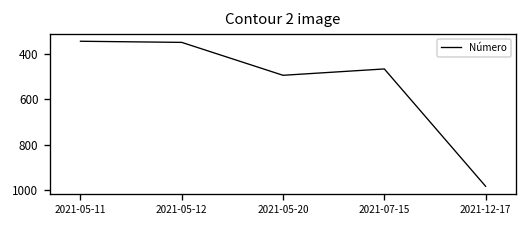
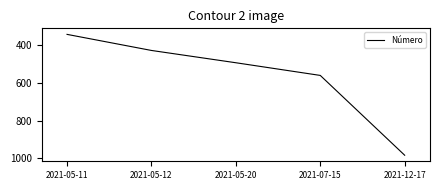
2021-05-12: 350 -> 430
2021-07-15: 470 -> 560
